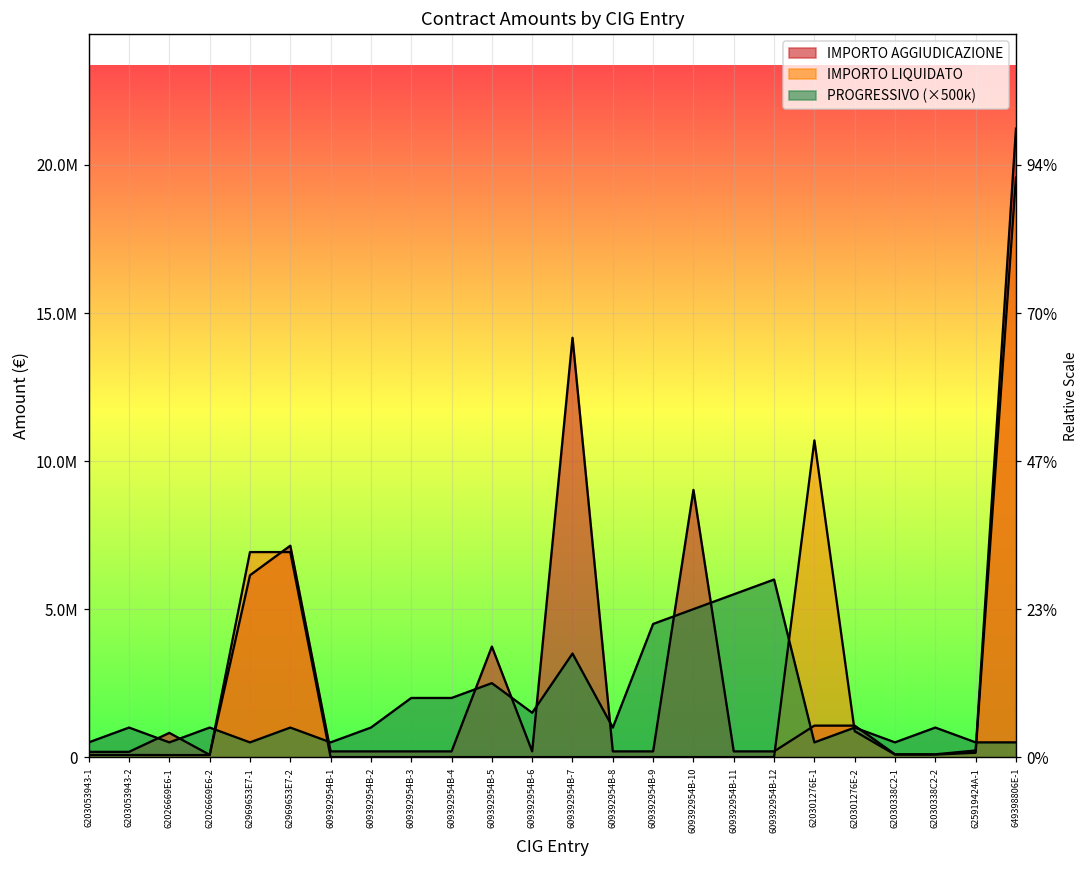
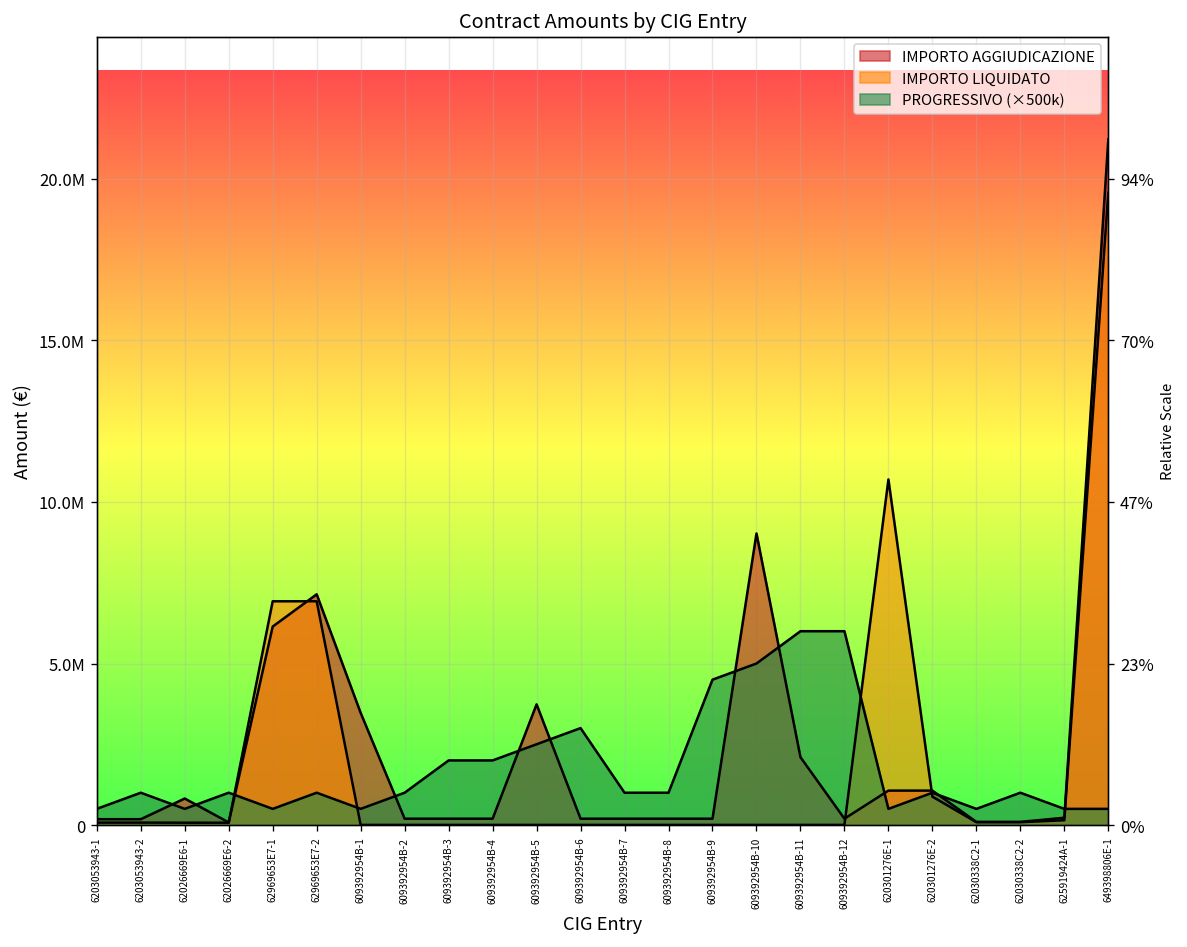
IMPORTO AGGIUDICAZIONE, 609392954B-1: 200000 -> 3500000
PROGRESSIVO (×500k), 609392954B-6: 1500000 -> 3000000
IMPORTO AGGIUDICAZIONE, 609392954B-7: 14200000 -> 200000
PROGRESSIVO (×500k), 609392954B-7: 3500000 -> 1000000
IMPORTO AGGIUDICAZIONE, 609392954B-11: 200000 -> 2100000
PROGRESSIVO (×500k), 609392954B-11: 5500000 -> 6000000
